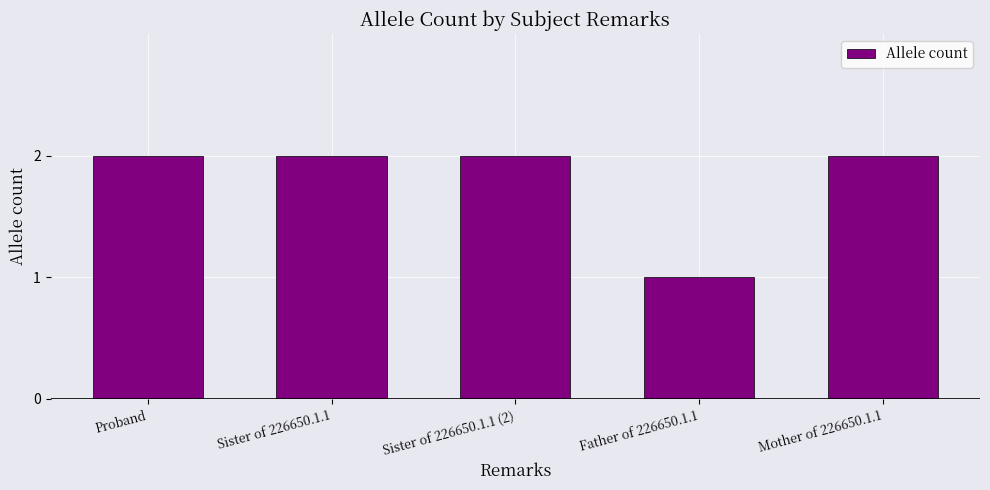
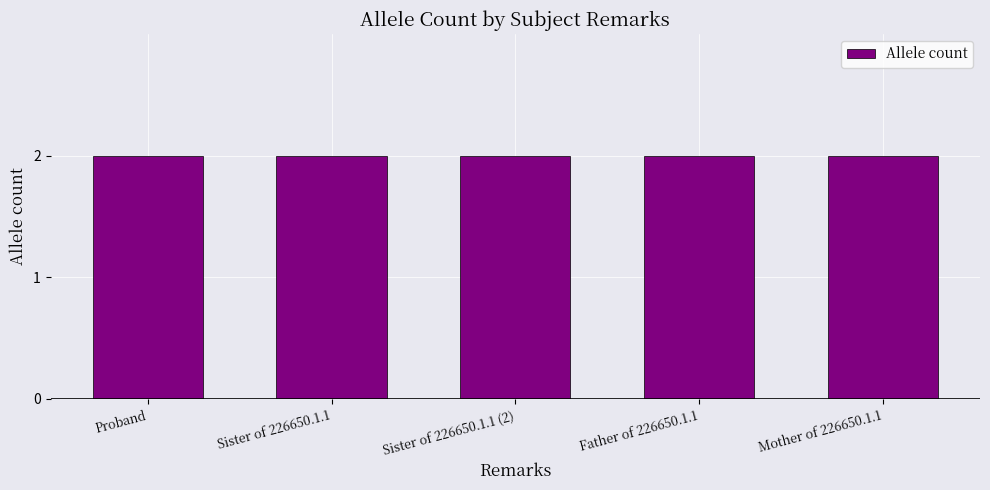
Father of 226650.1.1: 1 -> 2
